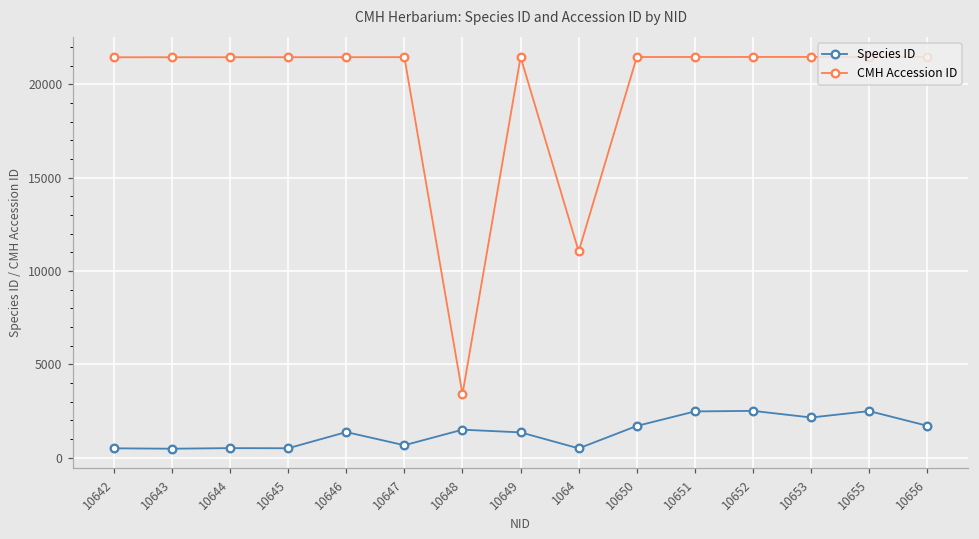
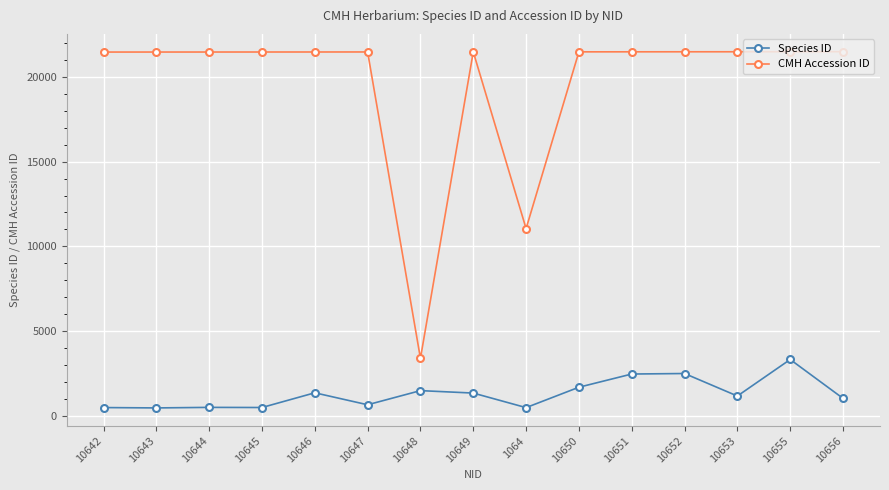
Species ID, 10653: 2200 -> 1200
Species ID, 10655: 2500 -> 3300
Species ID, 10656: 1700 -> 1000
